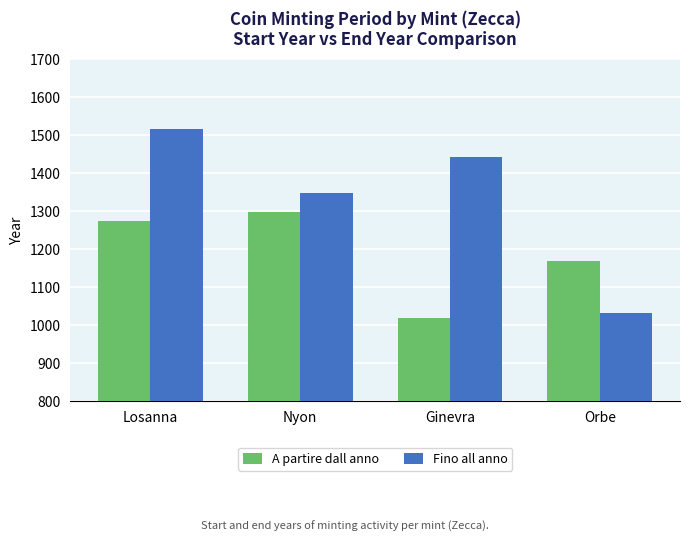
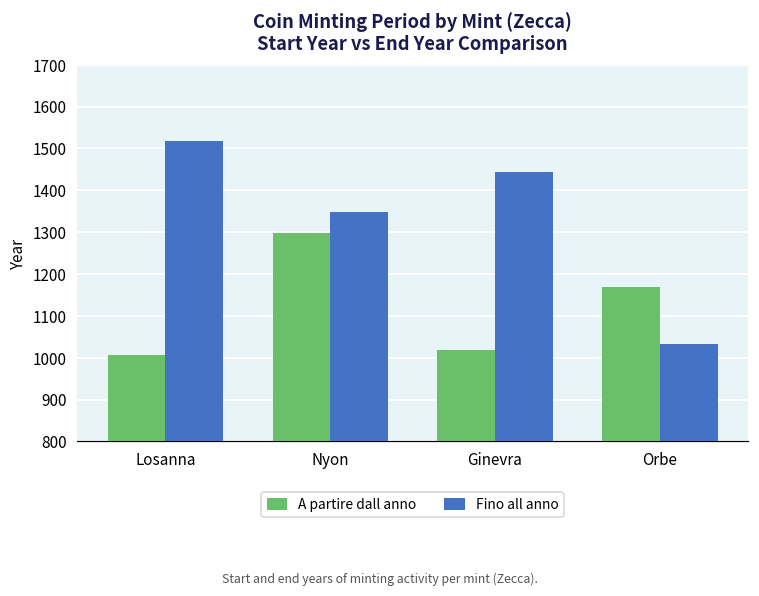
A partire dall anno, Losanna: 1280 -> 1010
